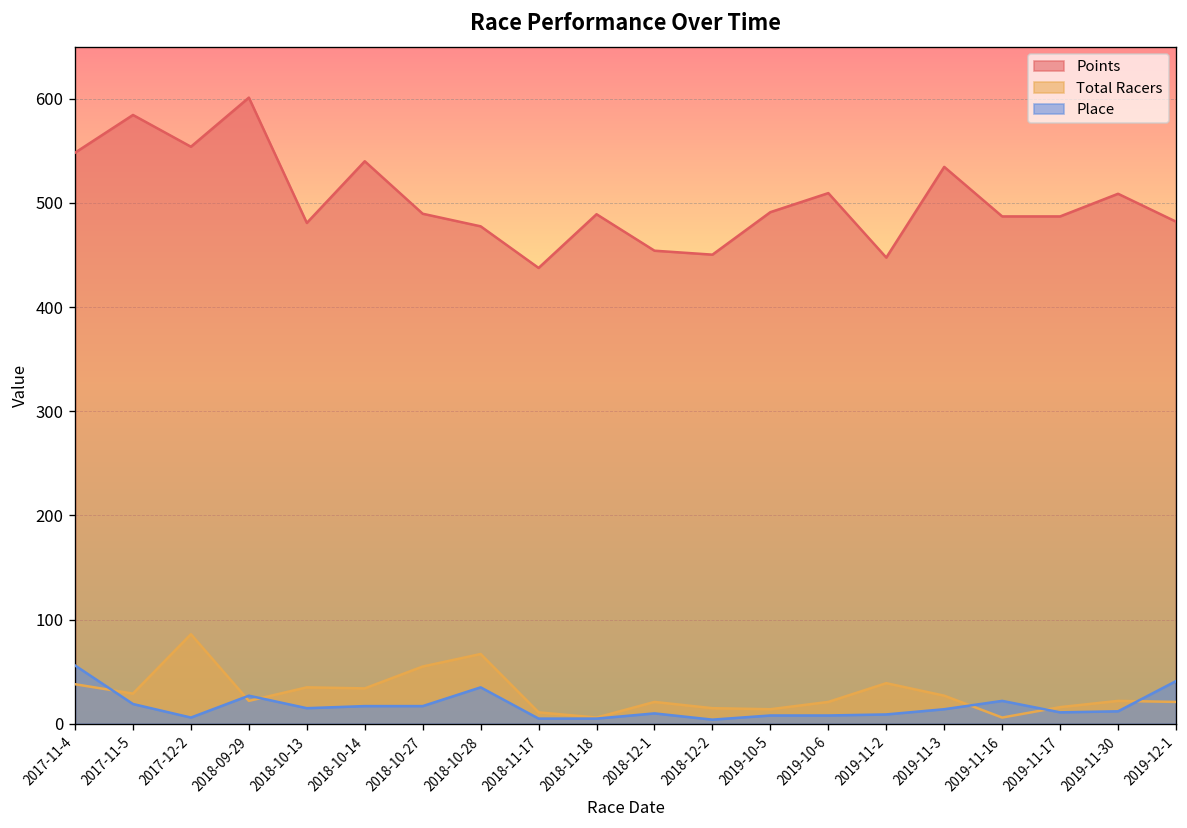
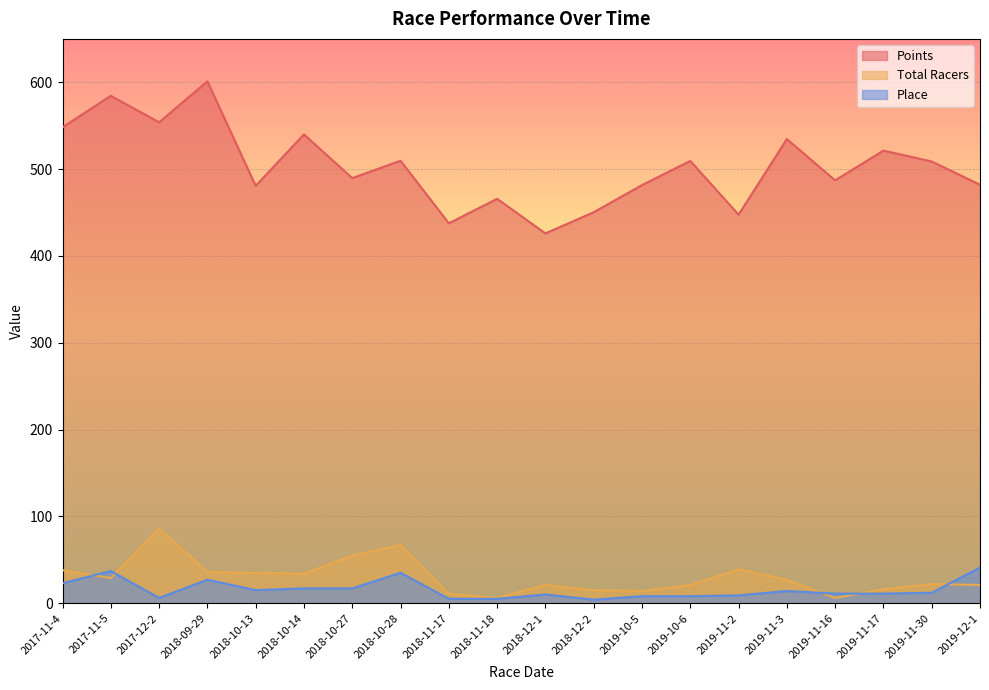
Place, 2017-11-4: 60 -> 20
Place, 2017-11-5: 20 -> 40
Total Racers, 2018-09-29: 20 -> 40
Points, 2018-10-28: 480 -> 510
Points, 2018-11-18: 490 -> 470
Points, 2018-12-1: 450 -> 430
Points, 2019-10-5: 490 -> 480
Place, 2019-11-16: 20 -> 10
Points, 2019-11-17: 490 -> 520
